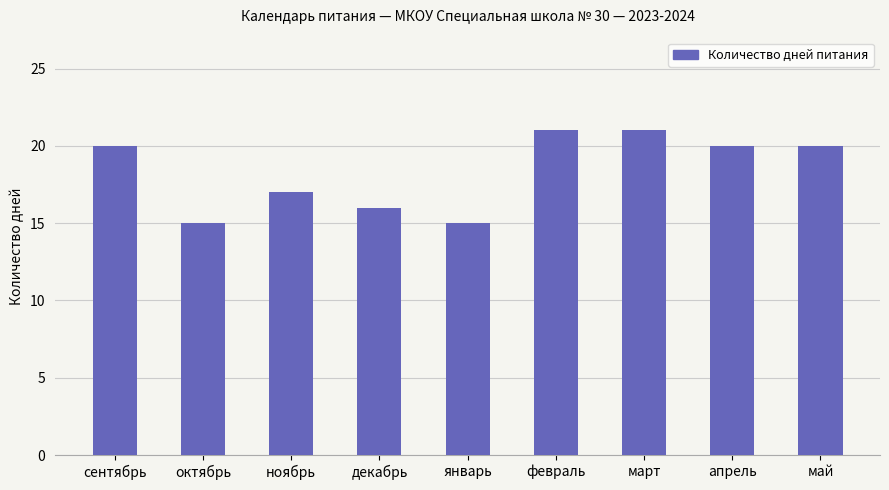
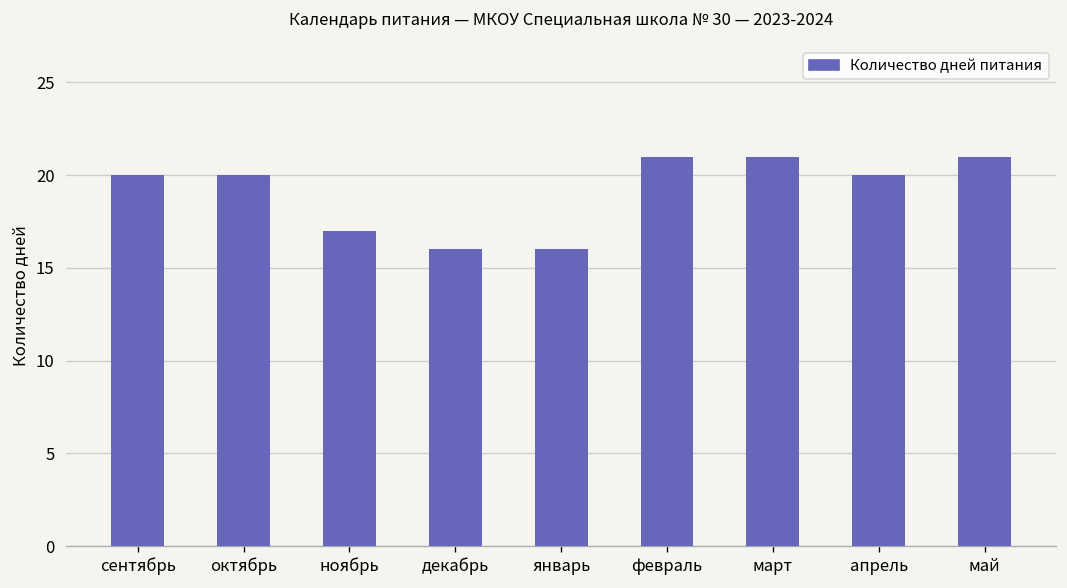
октябрь: 15 -> 20
январь: 15 -> 16
май: 20 -> 21
